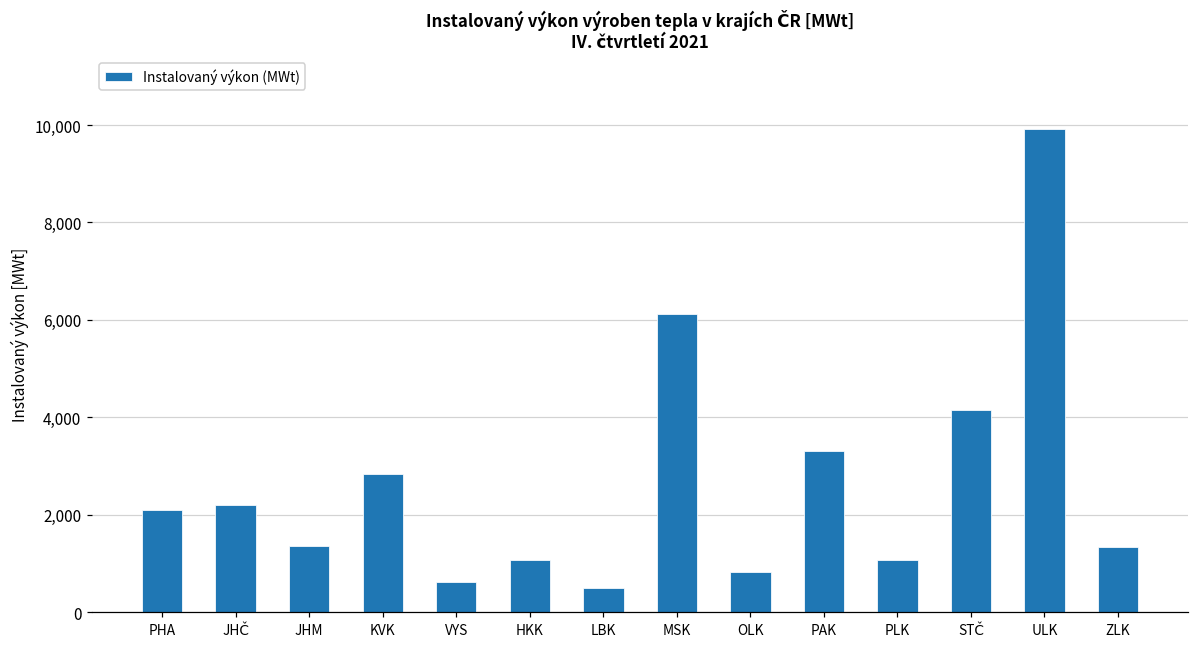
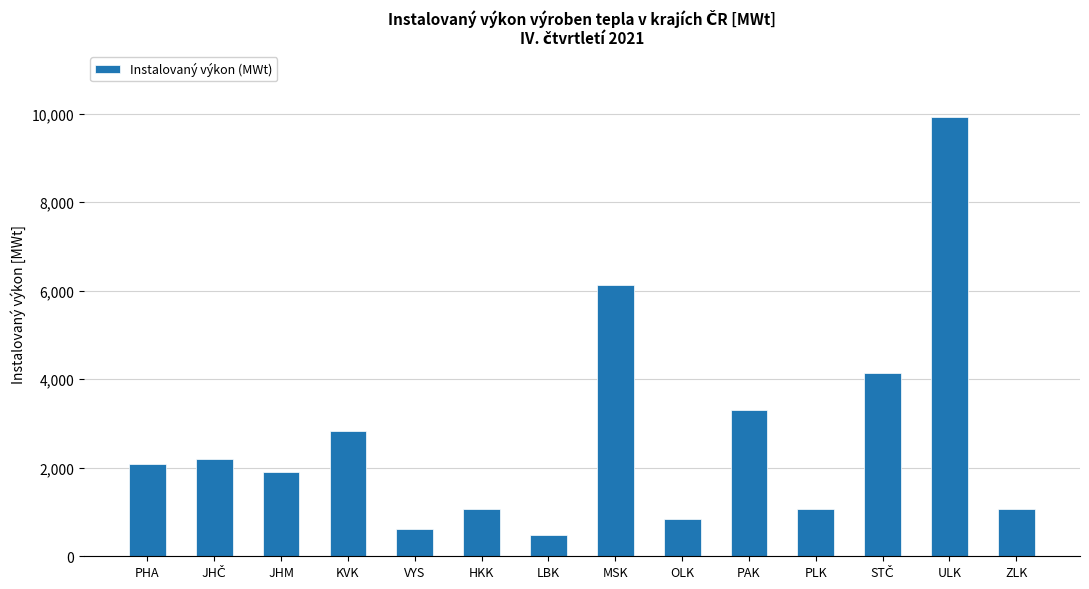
JHM: 1,300 -> 1,900
ZLK: 1,300 -> 1,100
